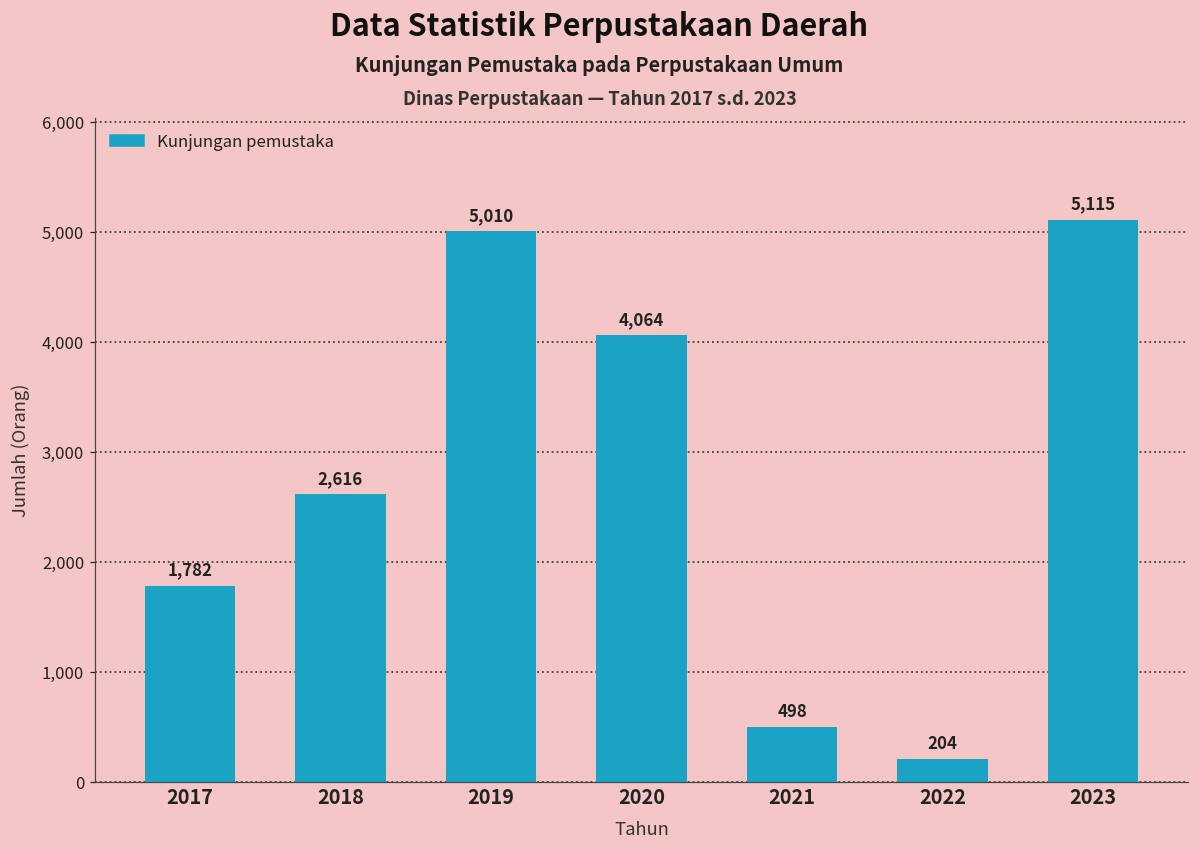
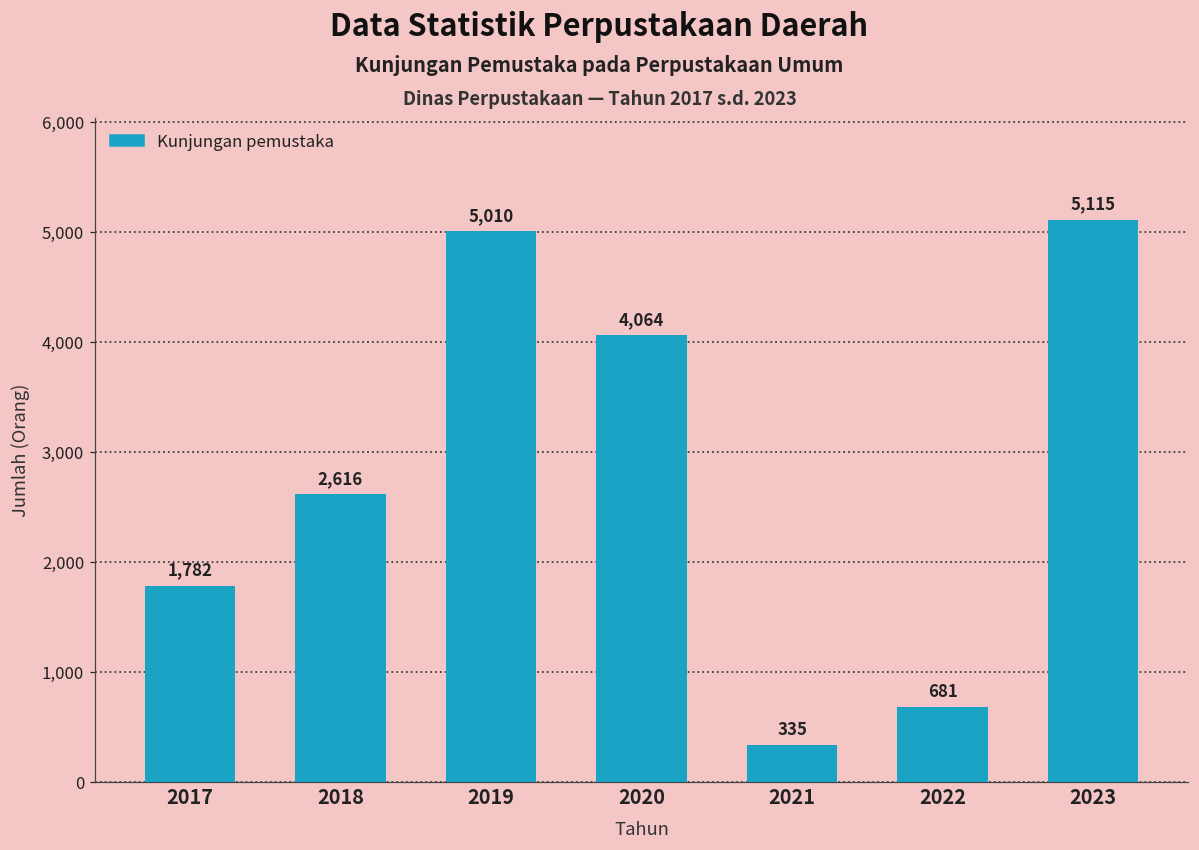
2021: 498 -> 335
2022: 204 -> 681
